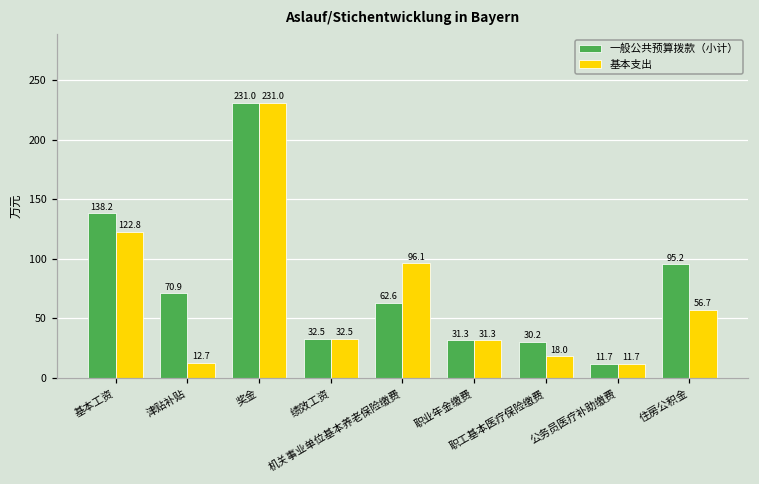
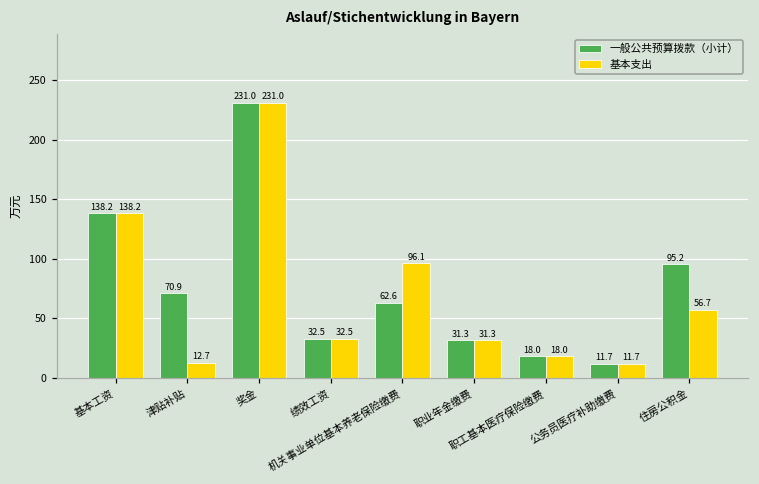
基本支出, 基本工资: 122.8 -> 138.2
一般公共预算拨款（小计）, 职工基本医疗保险缴费: 30.2 -> 18.0
